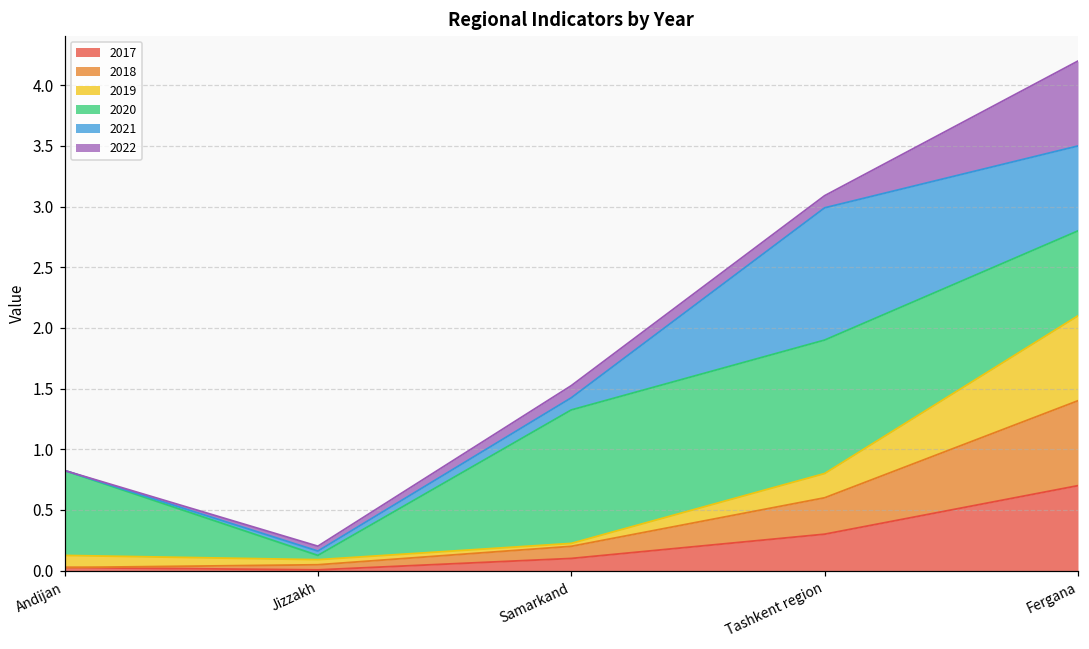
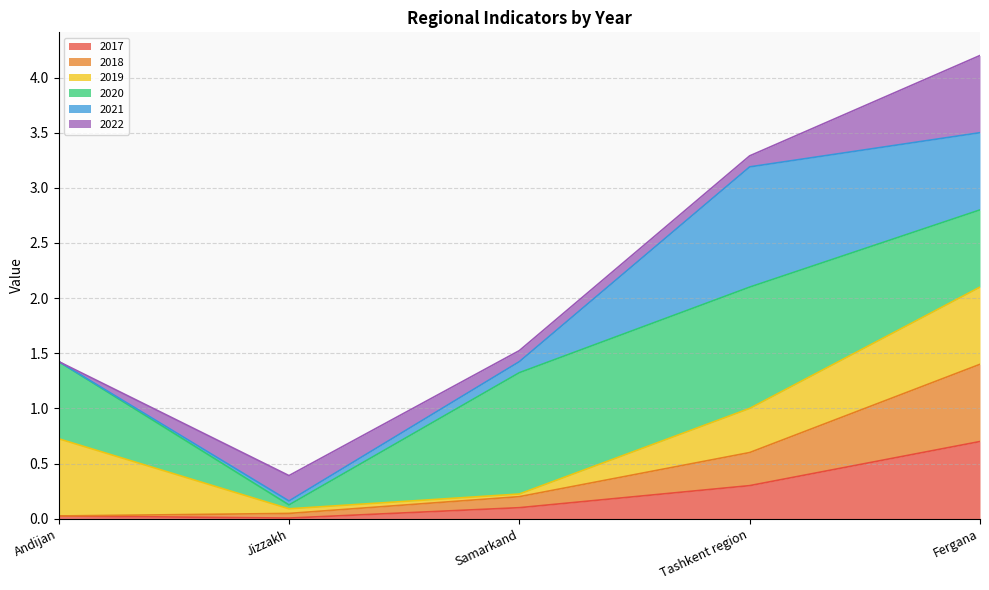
2019, Andijan: 0.1 -> 0.7
2022, Jizzakh: 0.04 -> 0.23
2019, Tashkent region: 0.2 -> 0.4
